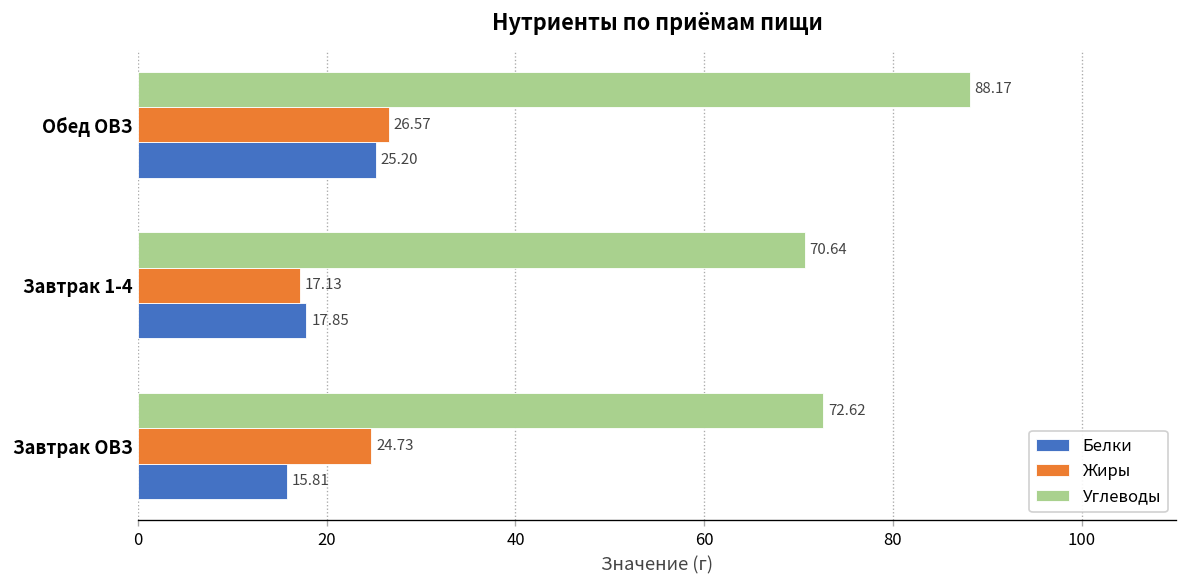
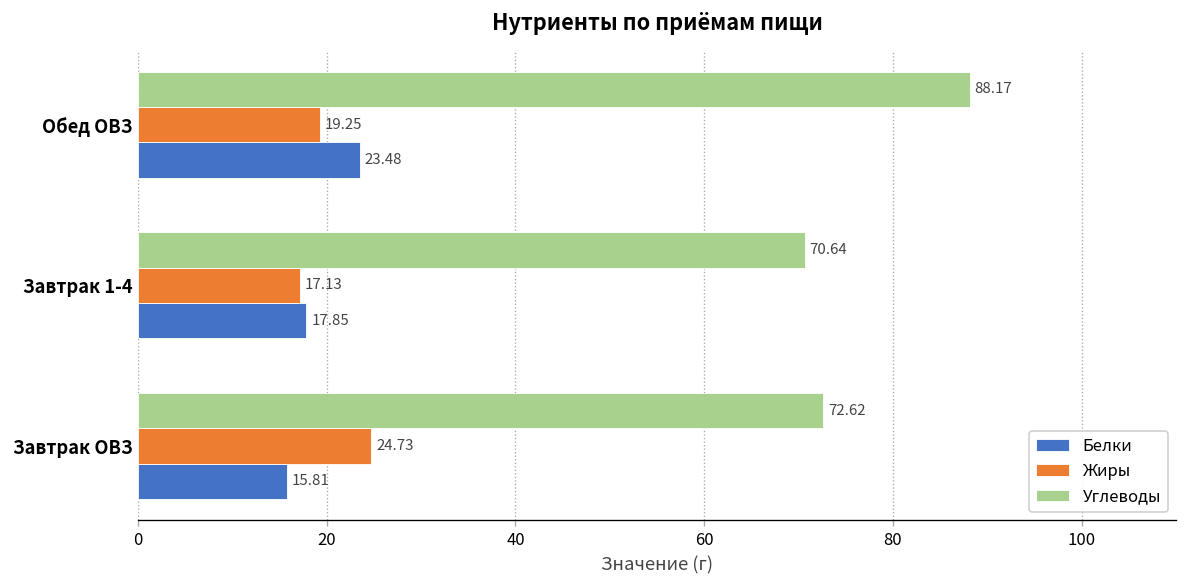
Жиры, Обед ОВЗ: 26.57 -> 19.25
Белки, Обед ОВЗ: 25.20 -> 23.48
